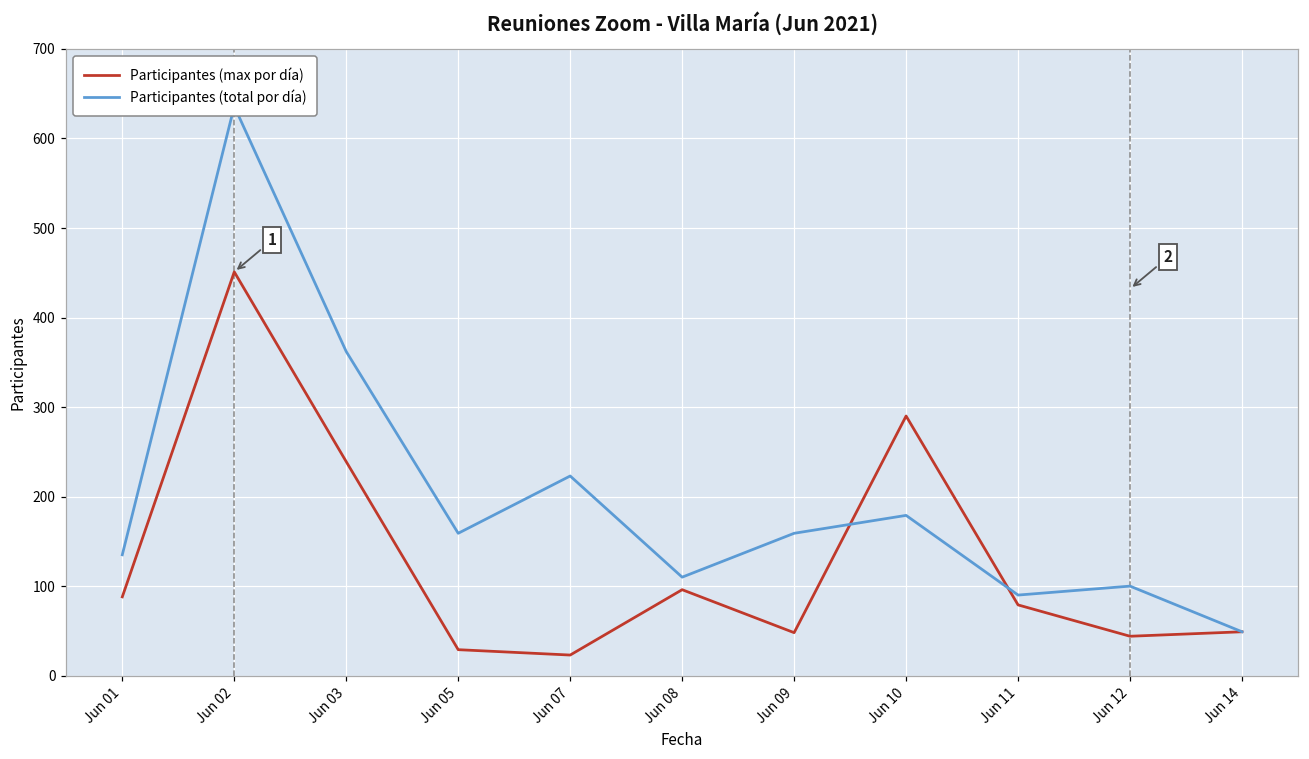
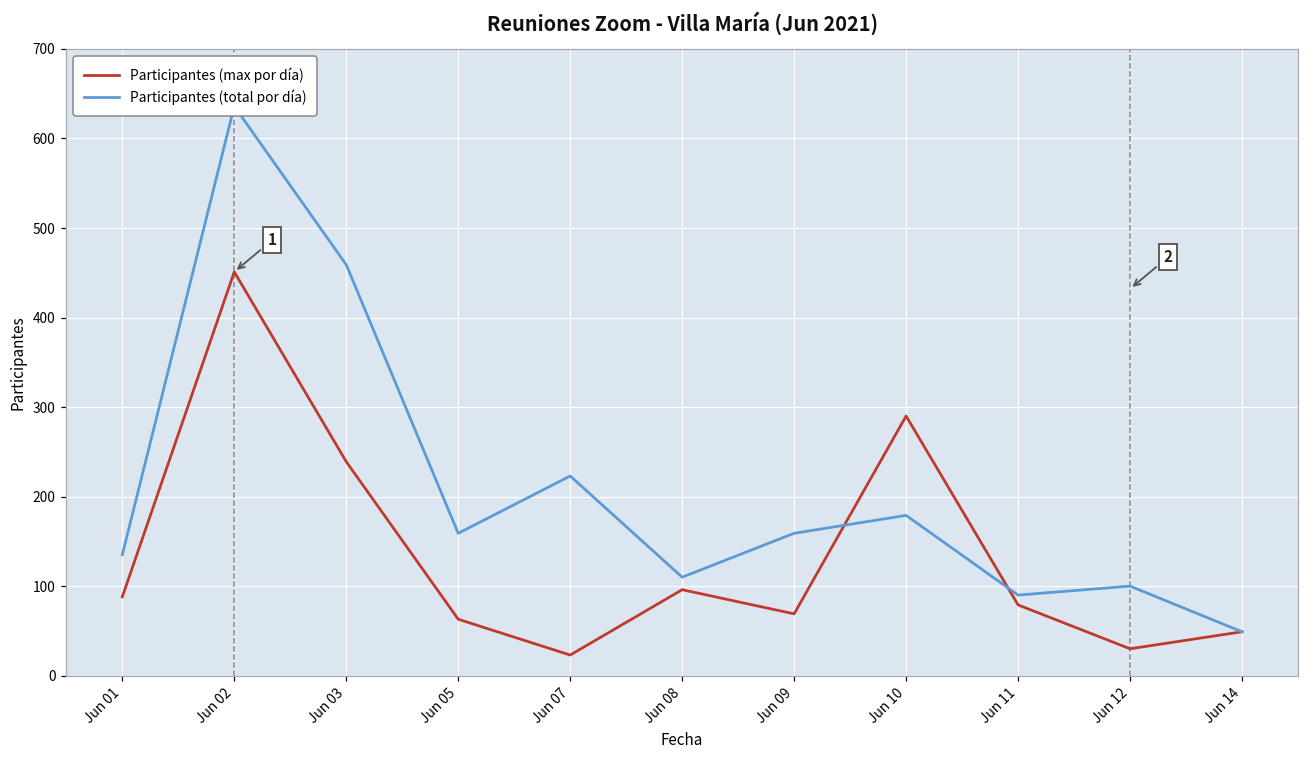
Participantes (total por día), Jun 03: 360 -> 460
Participantes (max por día), Jun 05: 30 -> 60
Participantes (max por día), Jun 09: 50 -> 70
Participantes (max por día), Jun 12: 40 -> 30
